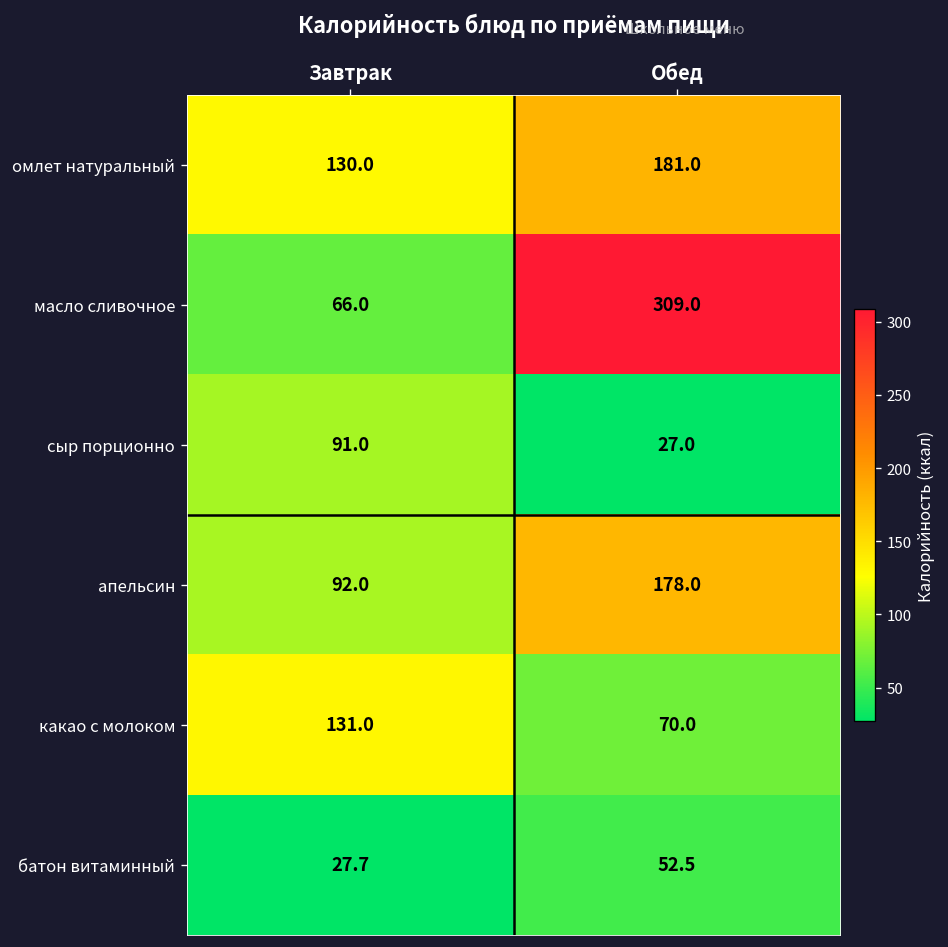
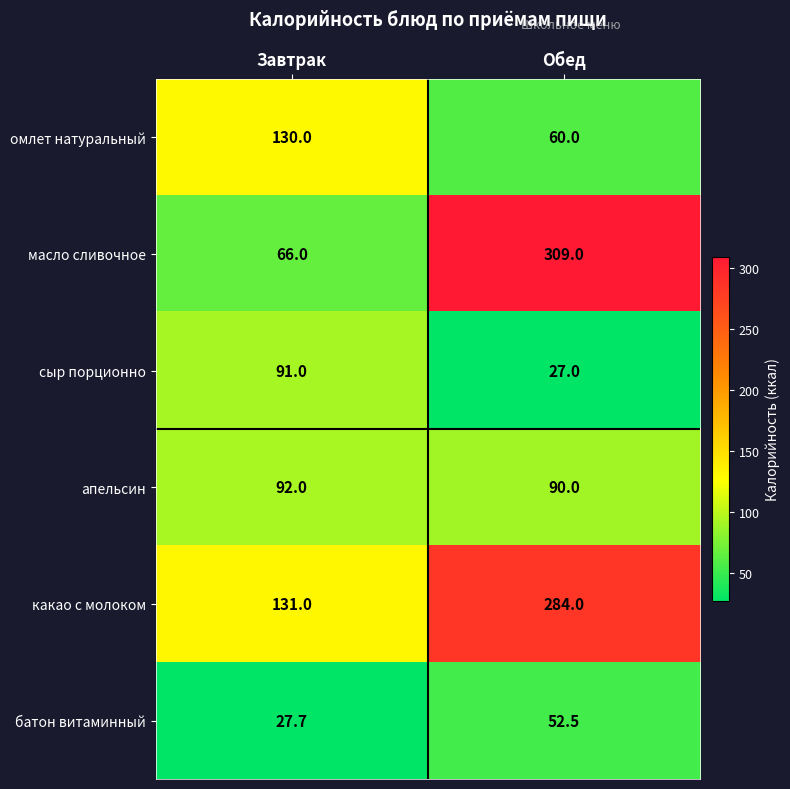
омлет натуральный, Обед: 181.0 -> 60.0
апельсин, Обед: 178.0 -> 90.0
какао с молоком, Обед: 70.0 -> 284.0
